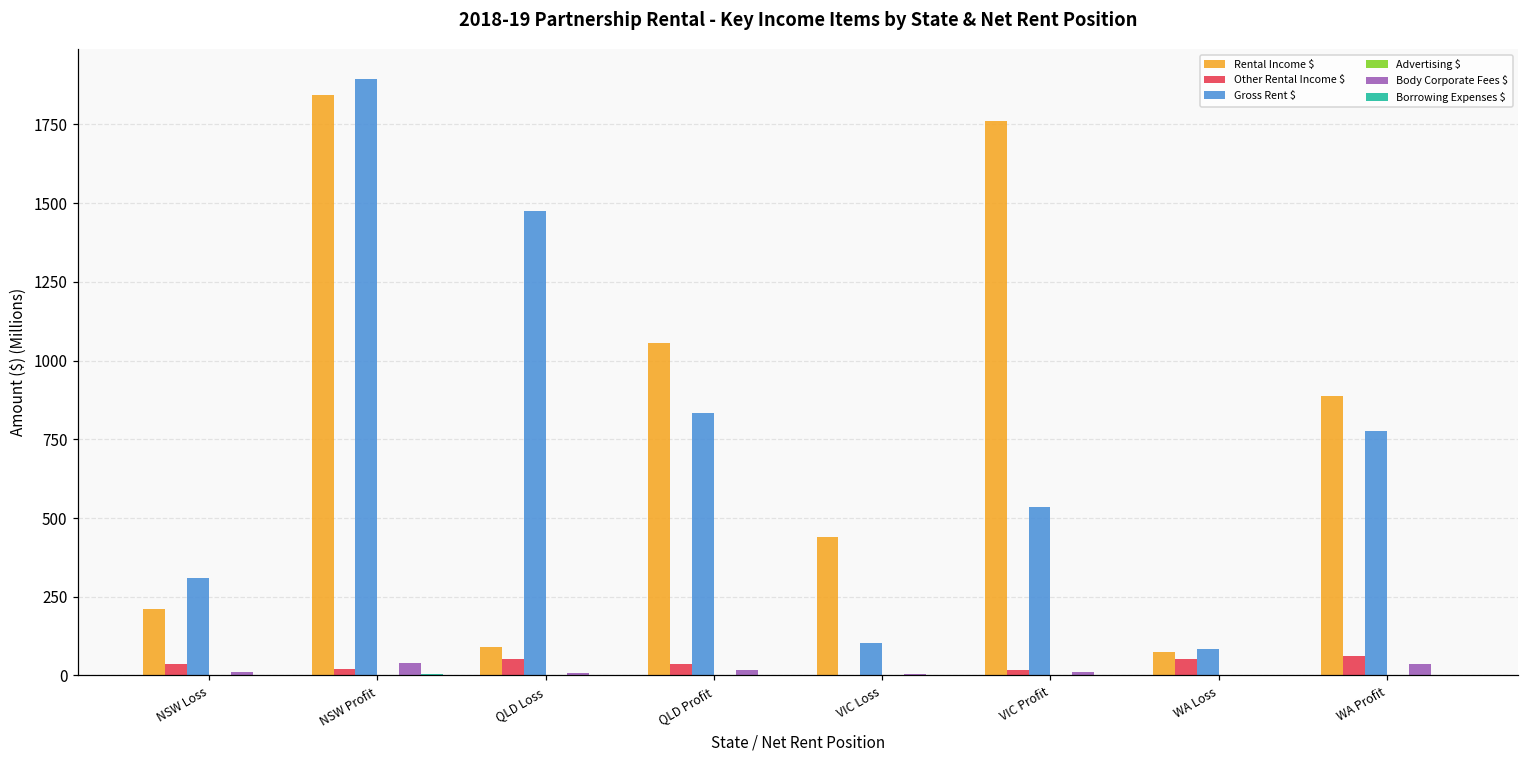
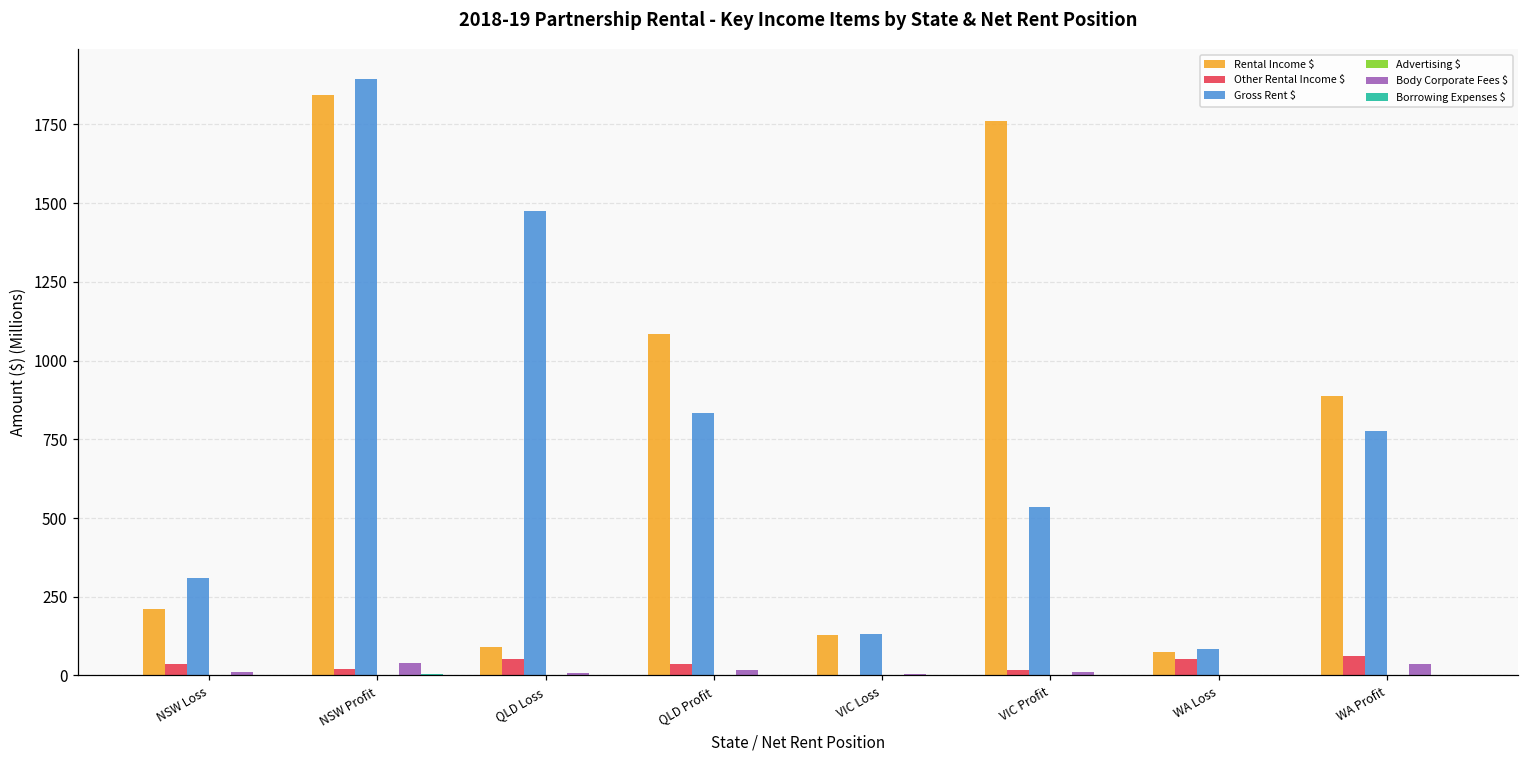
Rental Income $, QLD Profit: 1060 -> 1080
Rental Income $, VIC Loss: 440 -> 130
Gross Rent $, VIC Loss: 100 -> 130
